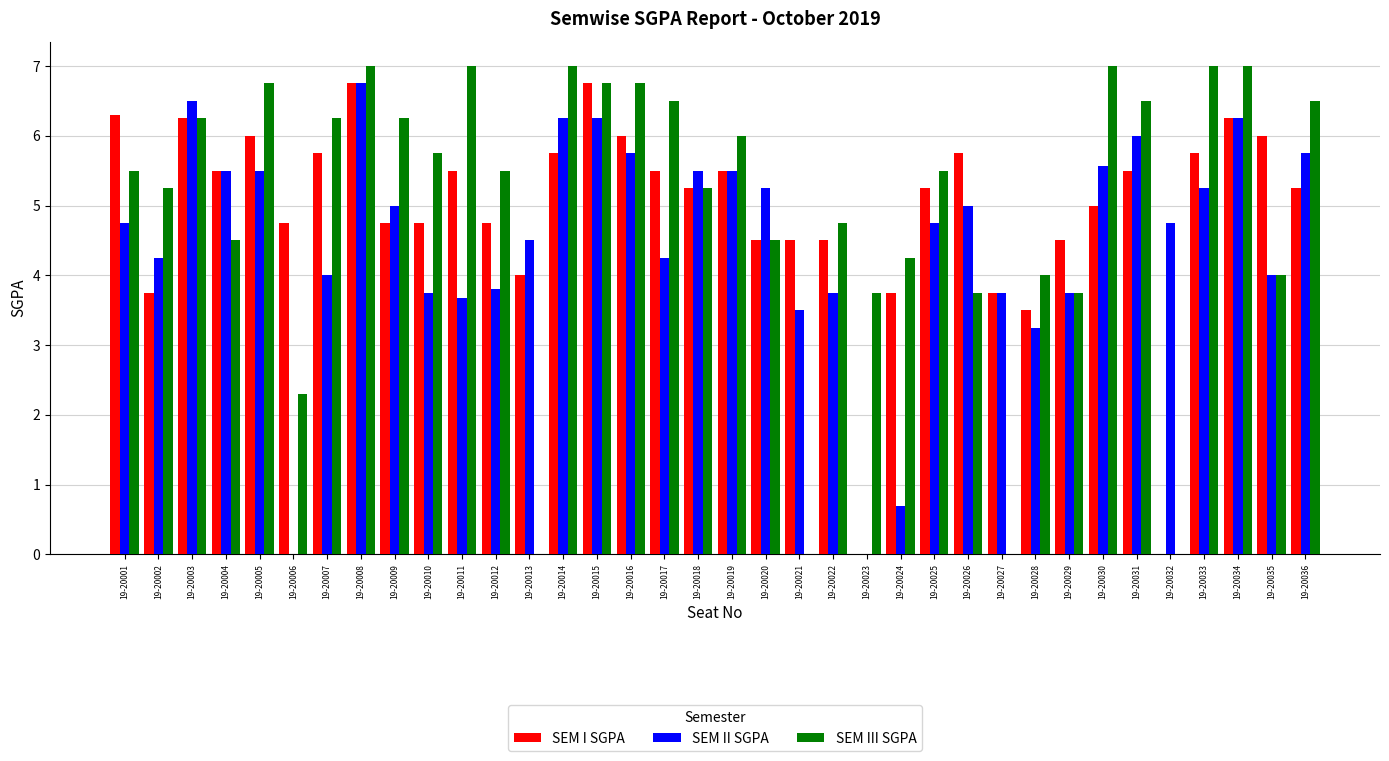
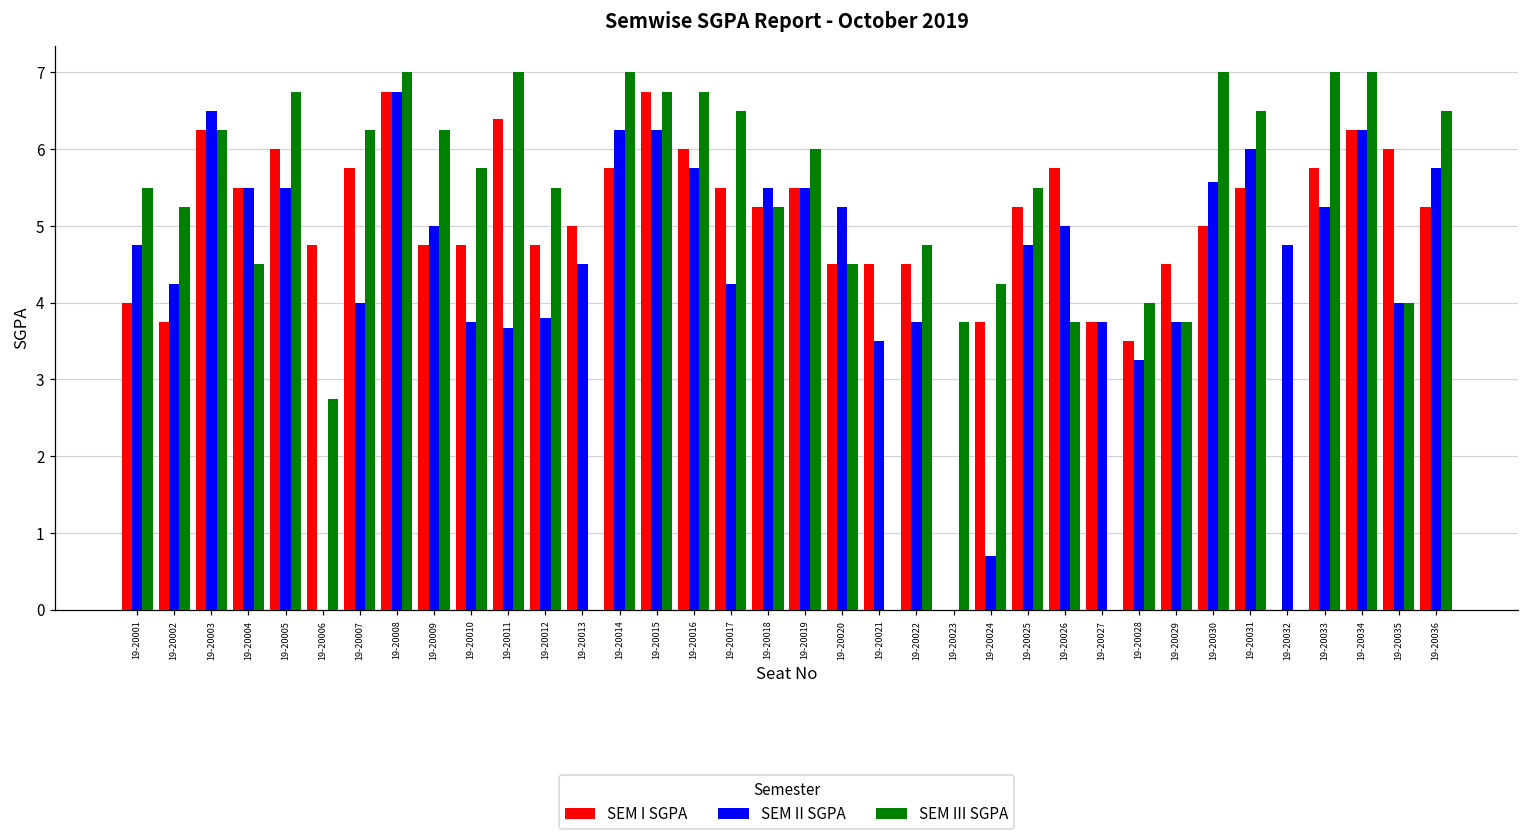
SEM I SGPA, 19-20001: 6.3 -> 4.0
SEM III SGPA, 19-20006: 2.3 -> 2.8
SEM I SGPA, 19-20011: 5.5 -> 6.4
SEM I SGPA, 19-20013: 4 -> 5
